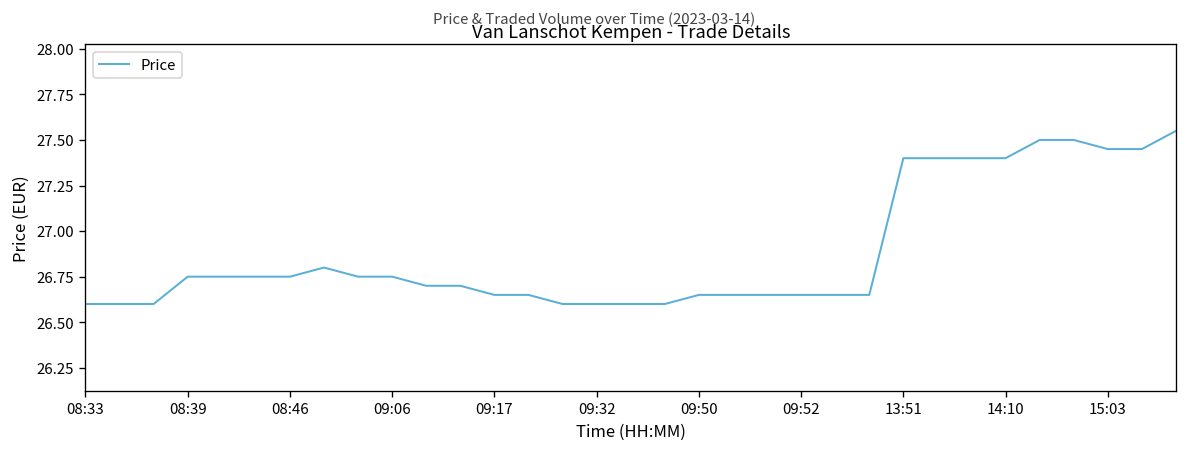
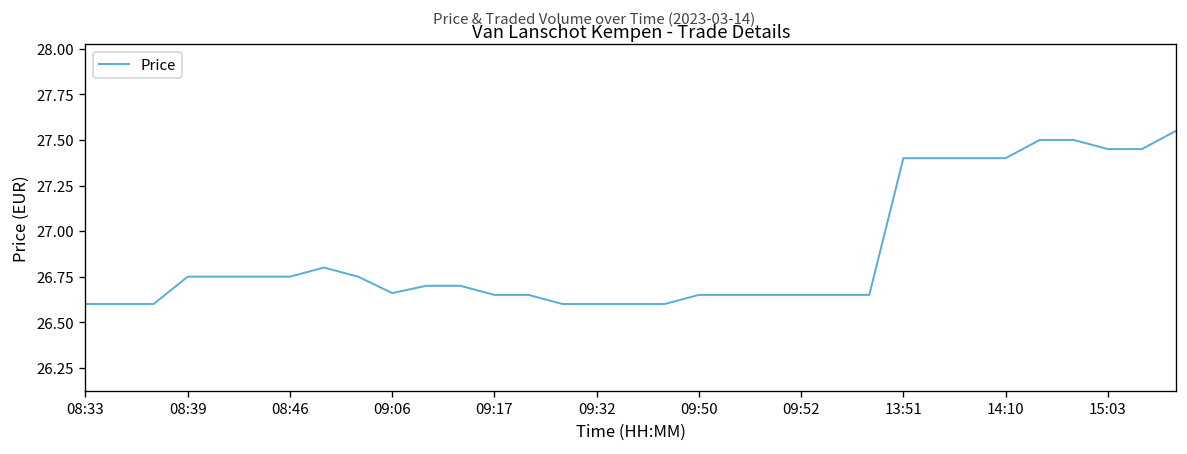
09:06: 26.75 -> 26.66
